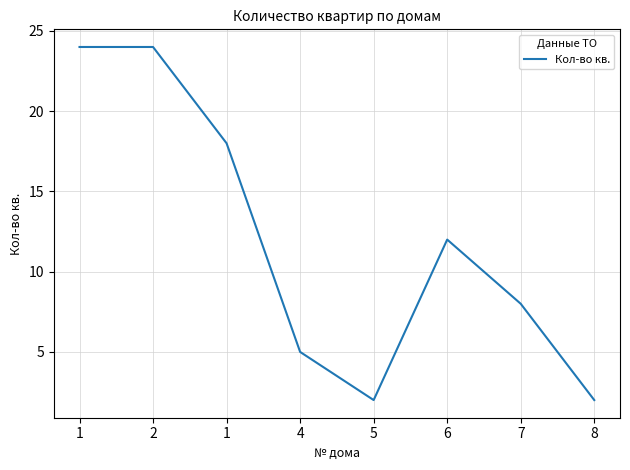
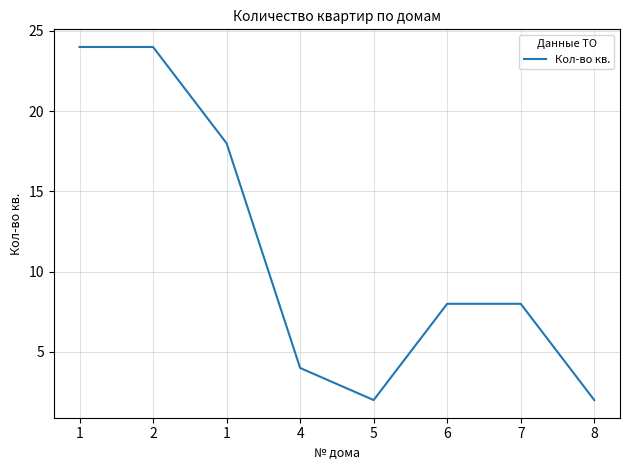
4: 5 -> 4
6: 12 -> 8
